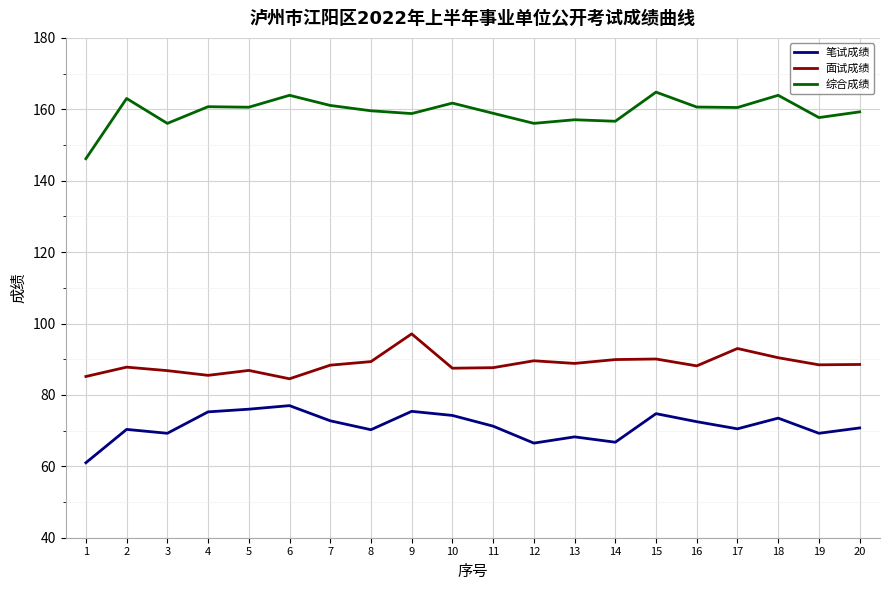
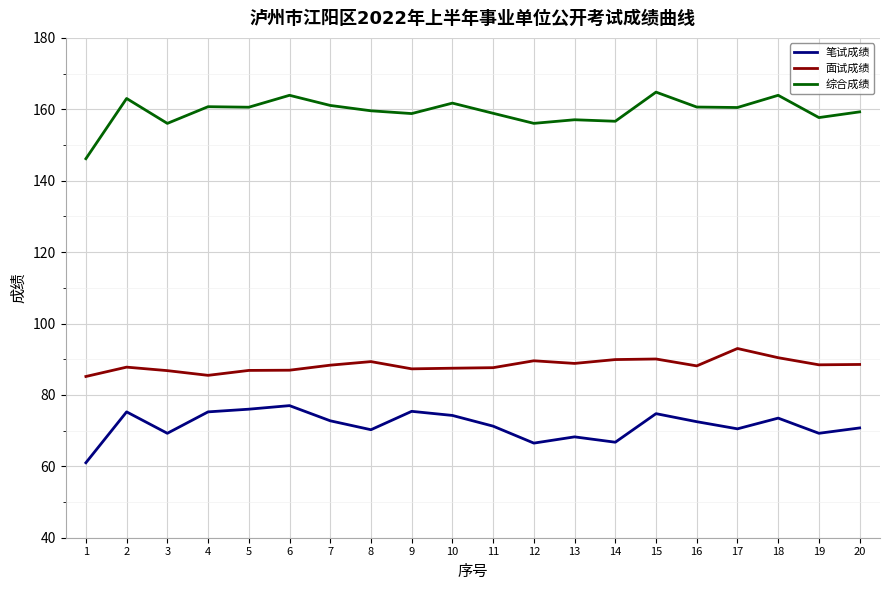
笔试成绩, 2: 70 -> 75
面试成绩, 6: 85 -> 87
面试成绩, 9: 97 -> 87
